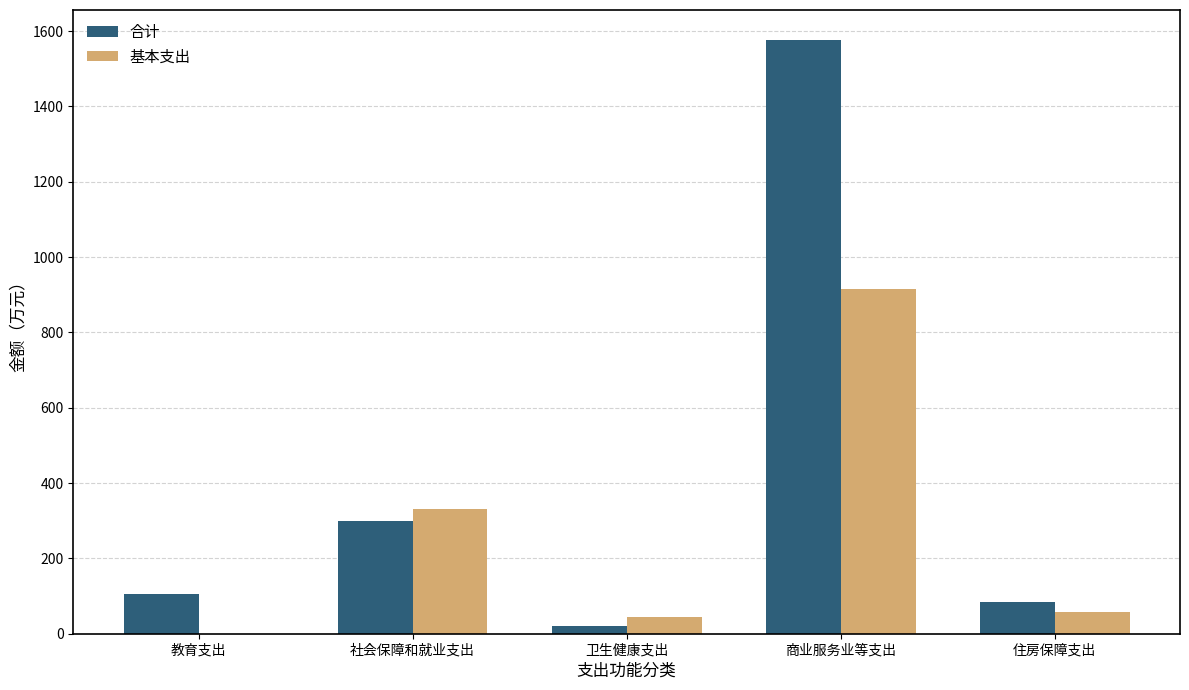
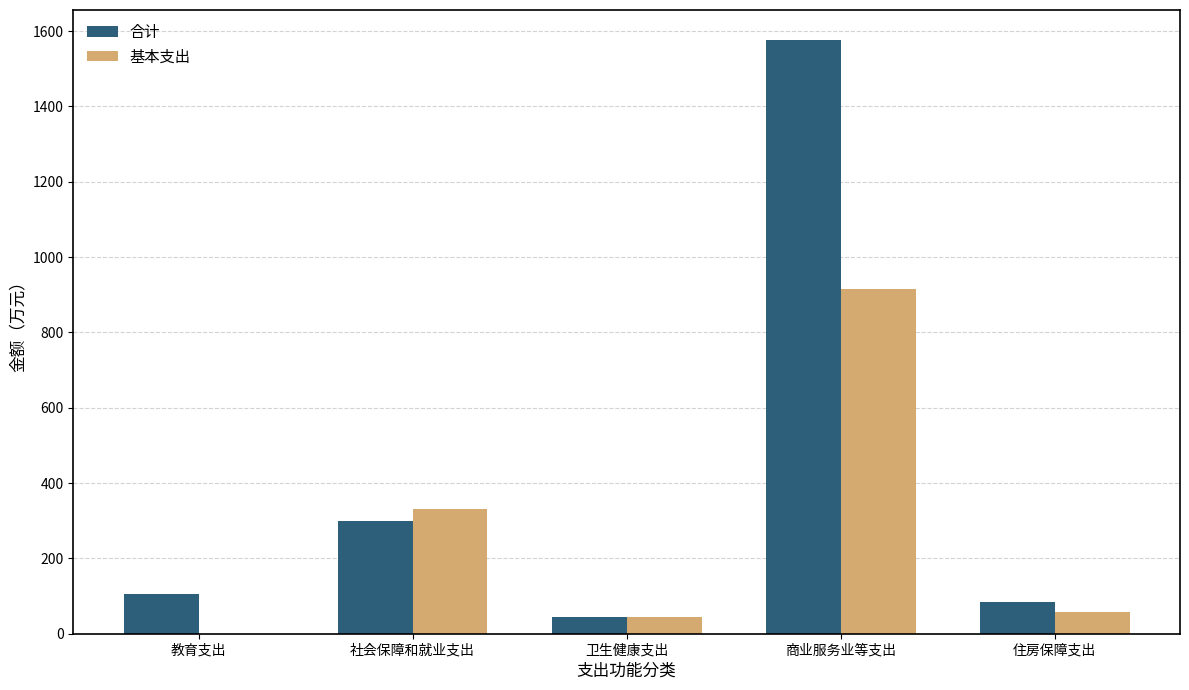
合计, 卫生健康支出: 20 -> 40
